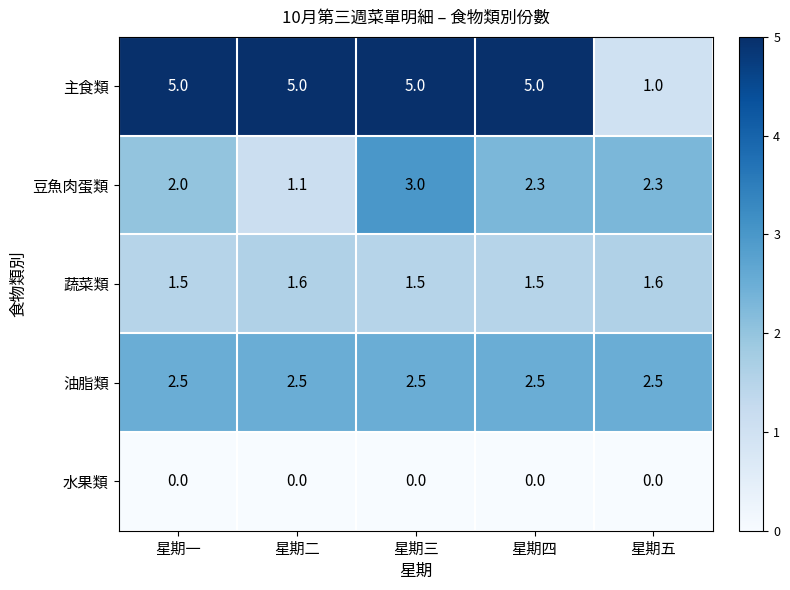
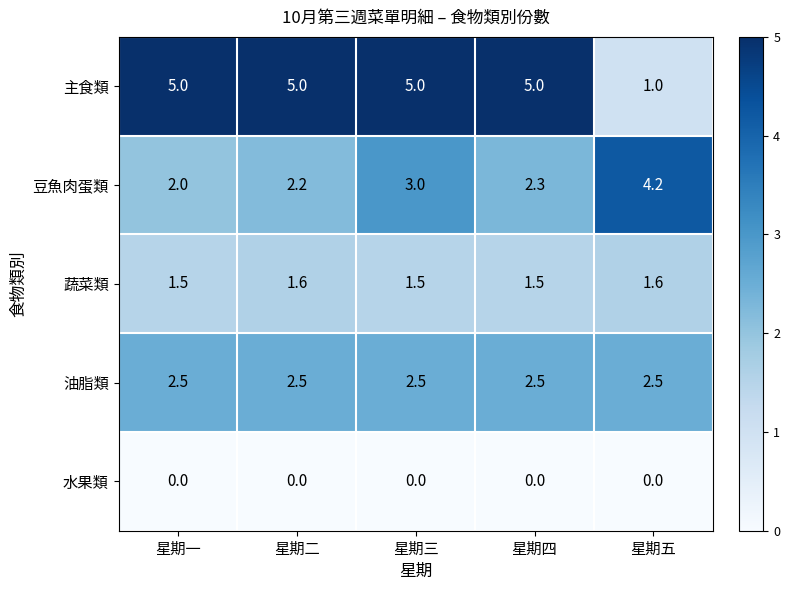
豆魚肉蛋類, 星期二: 1.1 -> 2.2
豆魚肉蛋類, 星期五: 2.3 -> 4.2
